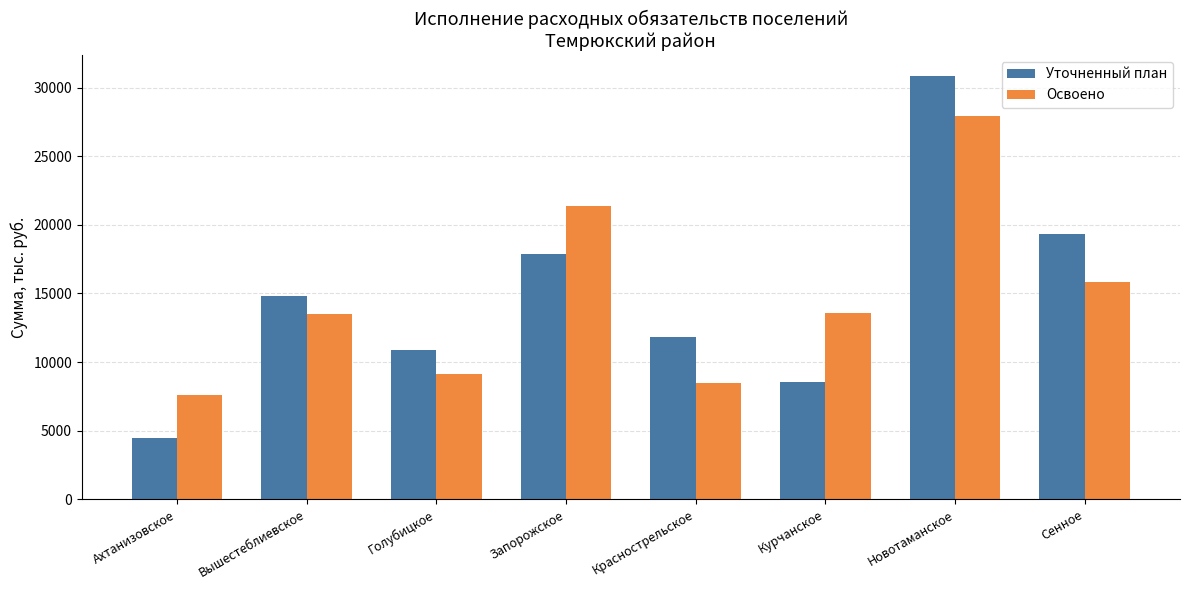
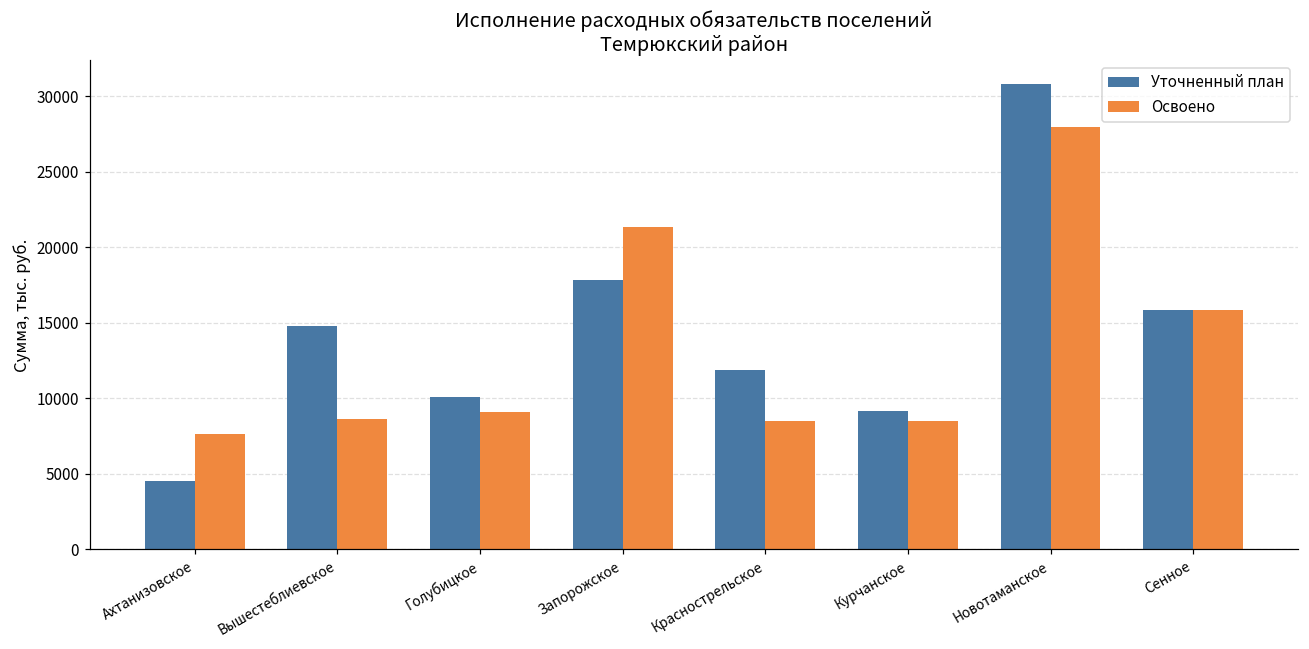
Освоено, Вышестеблиевское: 13500 -> 8700
Уточненный план, Голубицкое: 10800 -> 10100
Уточненный план, Курчанское: 8500 -> 9200
Освоено, Курчанское: 13600 -> 8500
Уточненный план, Сенное: 19300 -> 15800
